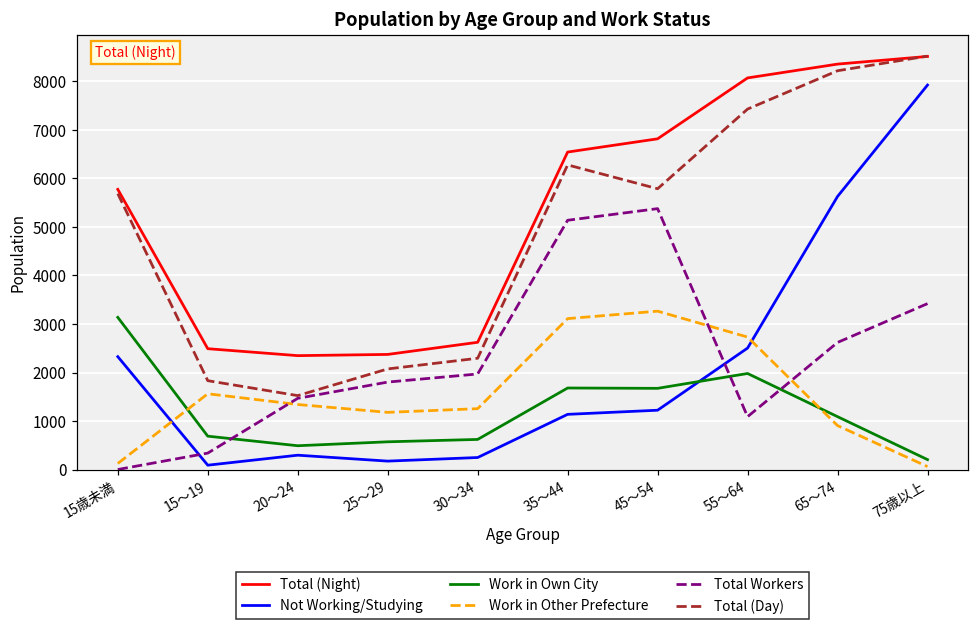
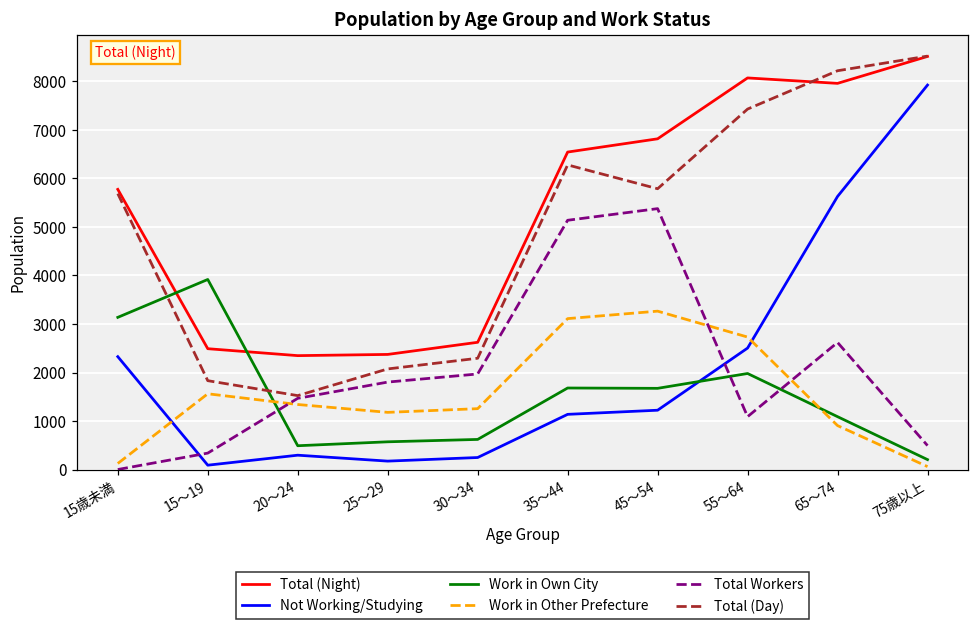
Work in Own City, 15～19: 700 -> 3900
Total (Night), 65～74: 8400 -> 8000
Total Workers, 75歳以上: 3400 -> 500
